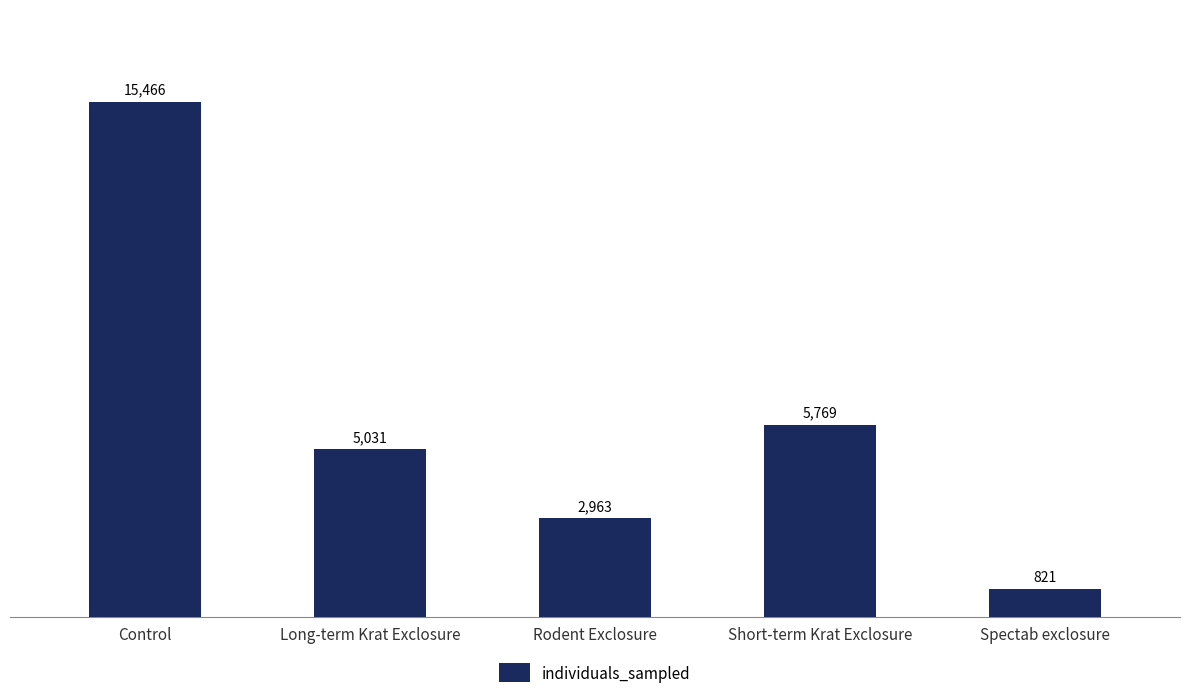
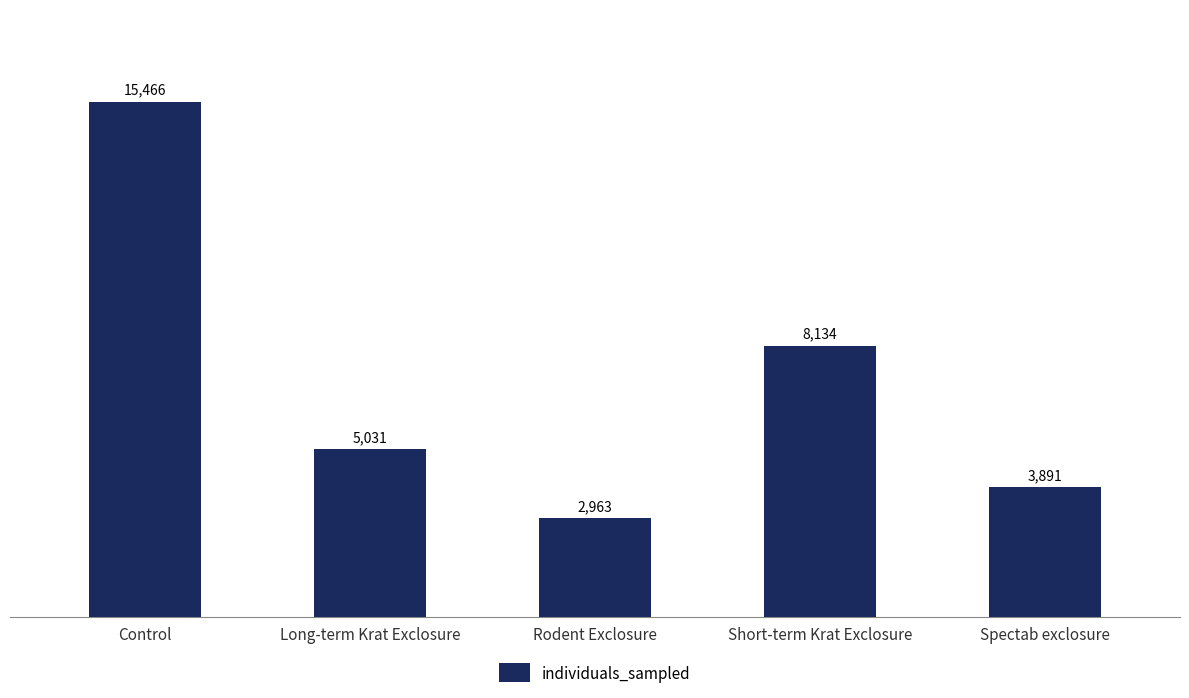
Short-term Krat Exclosure: 5,769 -> 8,134
Spectab exclosure: 821 -> 3,891
